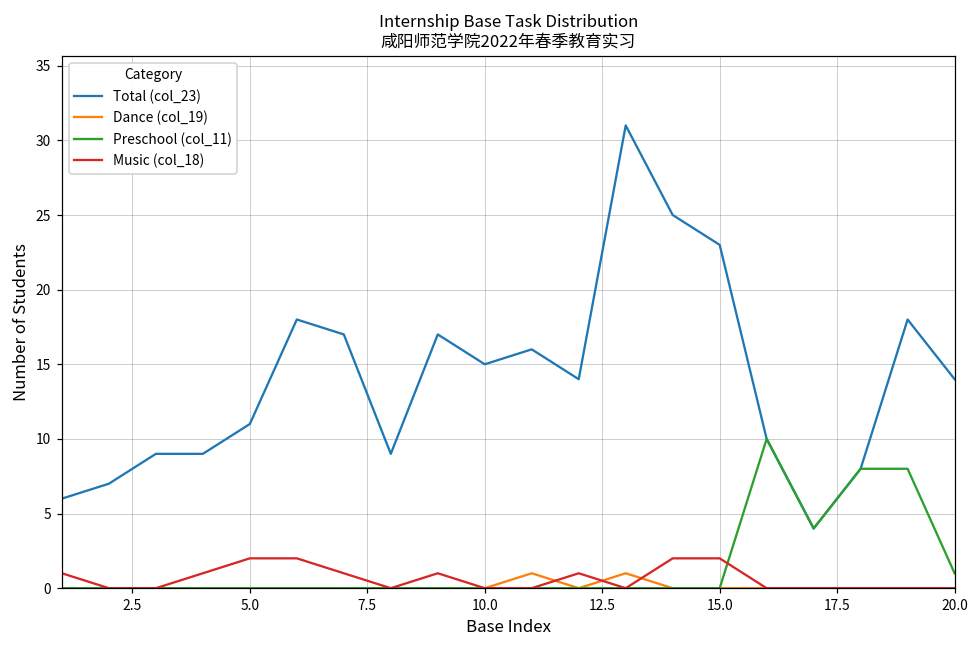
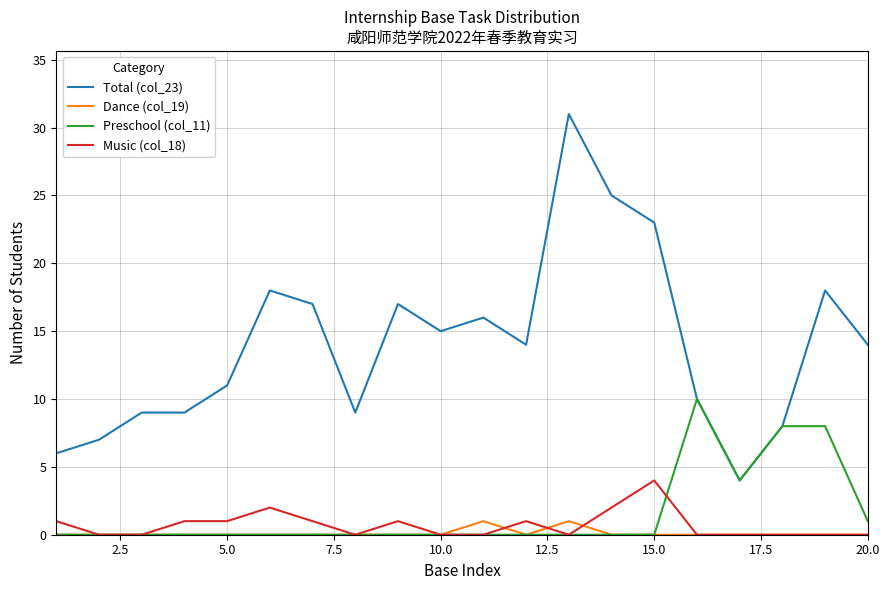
Music (col_18), 5.0: 2 -> 1
Music (col_18), 15.0: 2 -> 4
